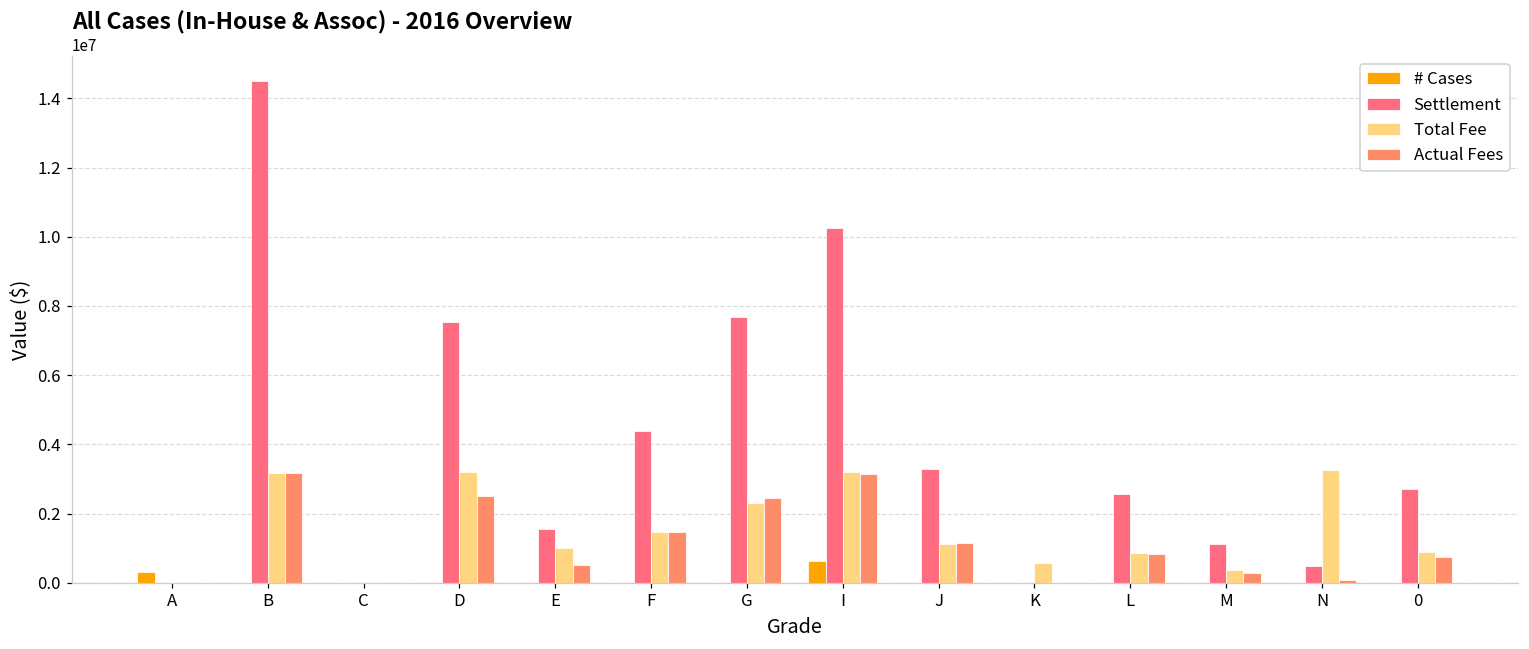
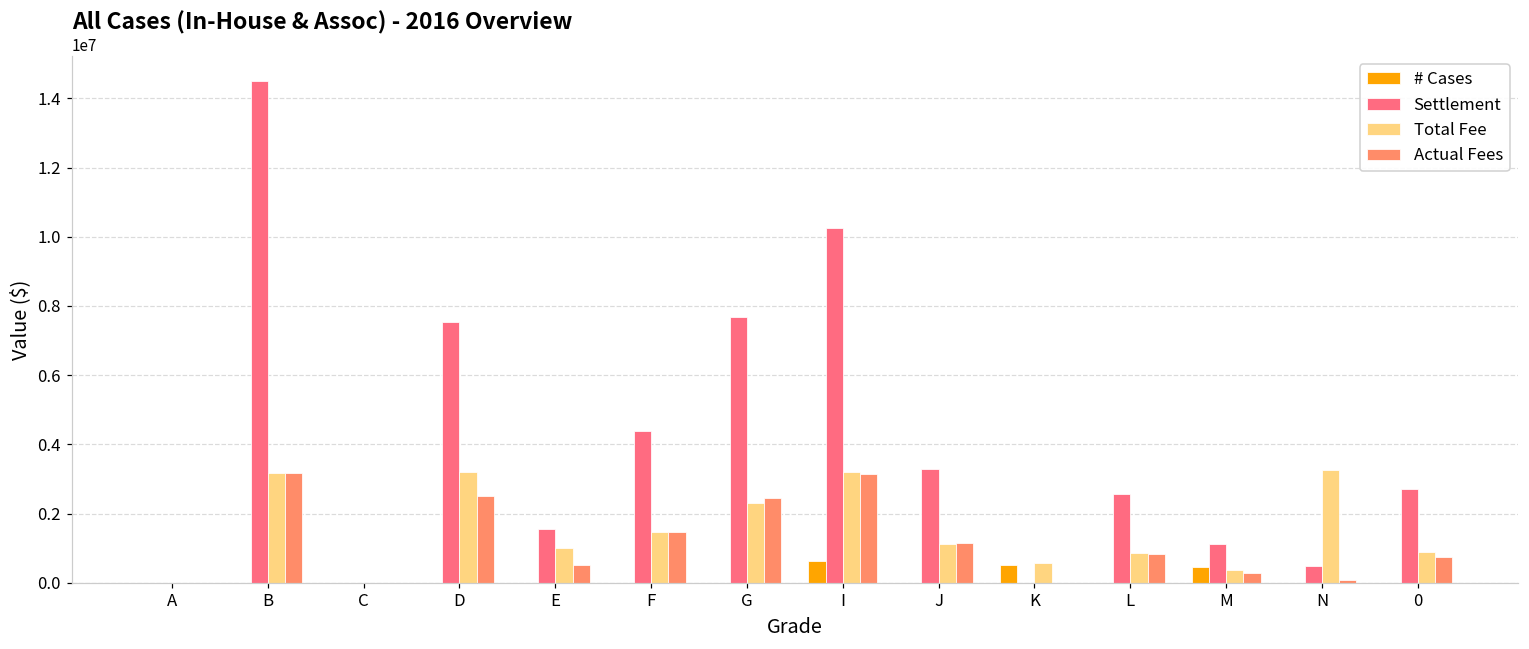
# Cases, A: 300000 -> 0
# Cases, K: 0 -> 500000
# Cases, M: 0 -> 400000
